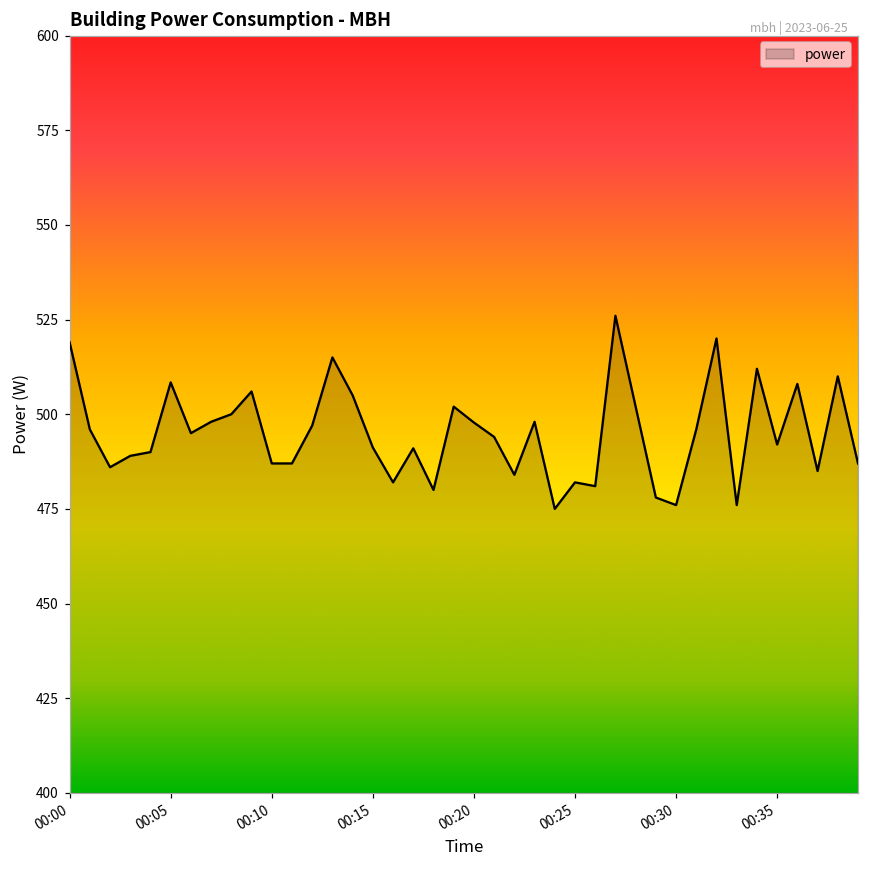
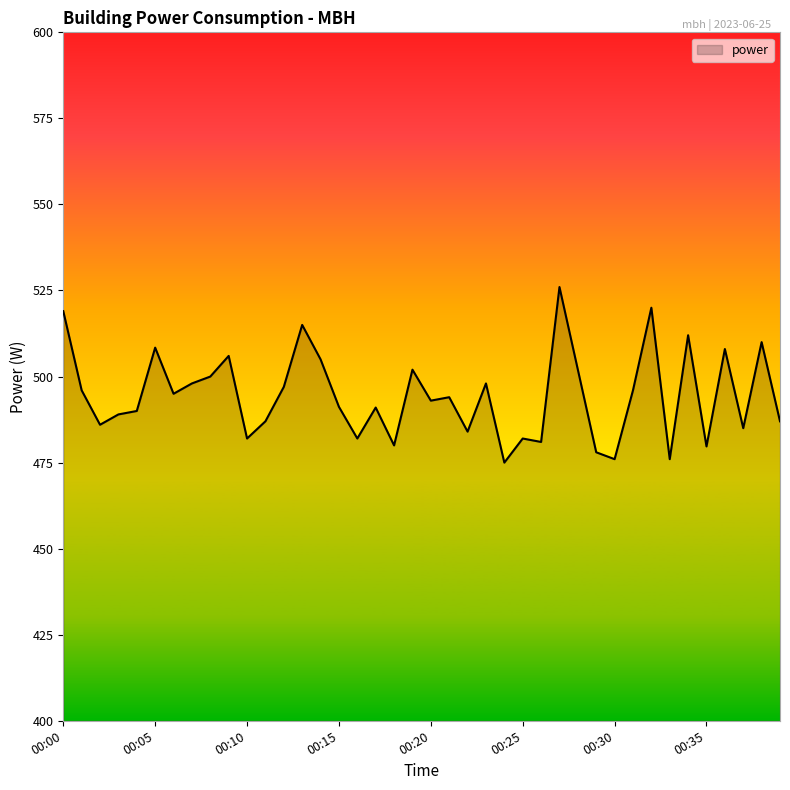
00:10: 487 -> 482
00:20: 498 -> 493
00:35: 492 -> 480
